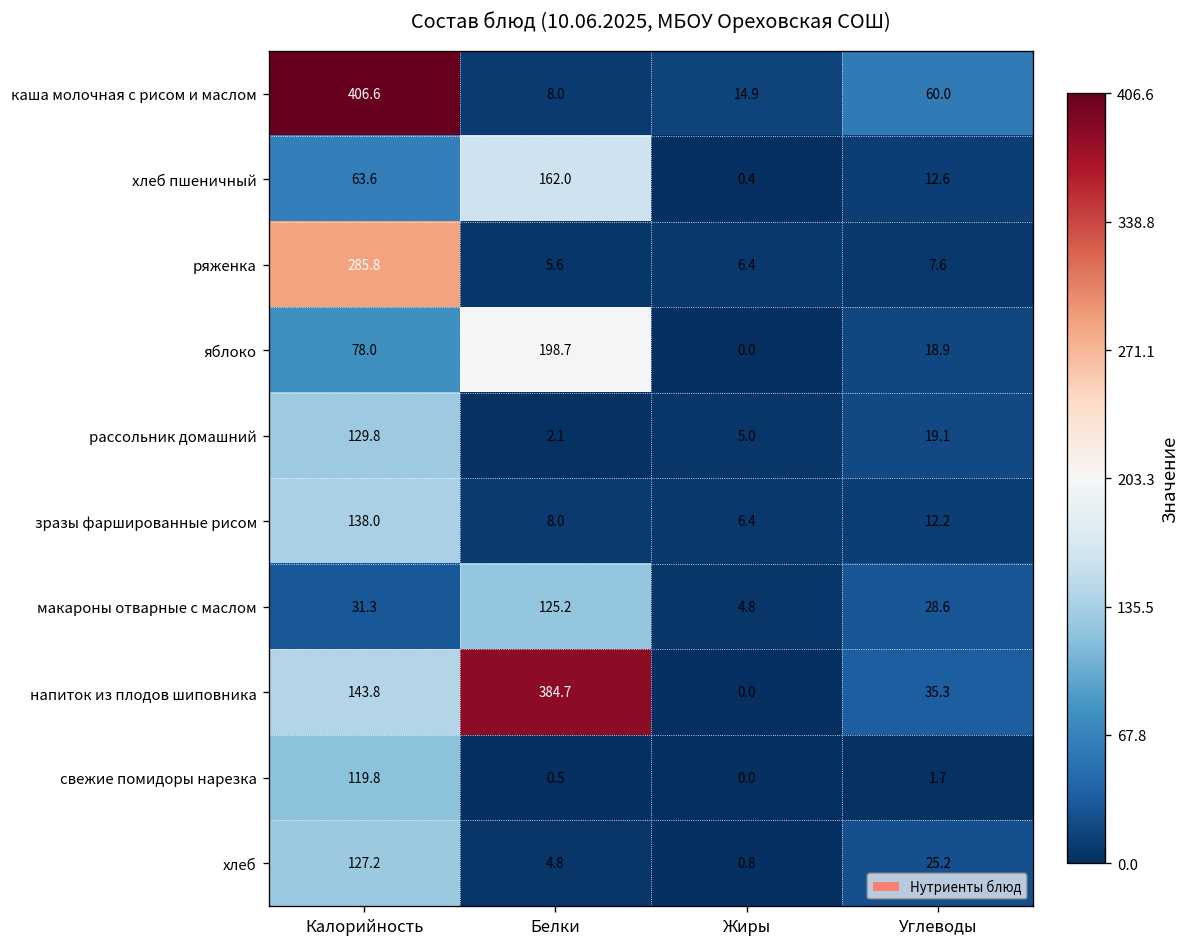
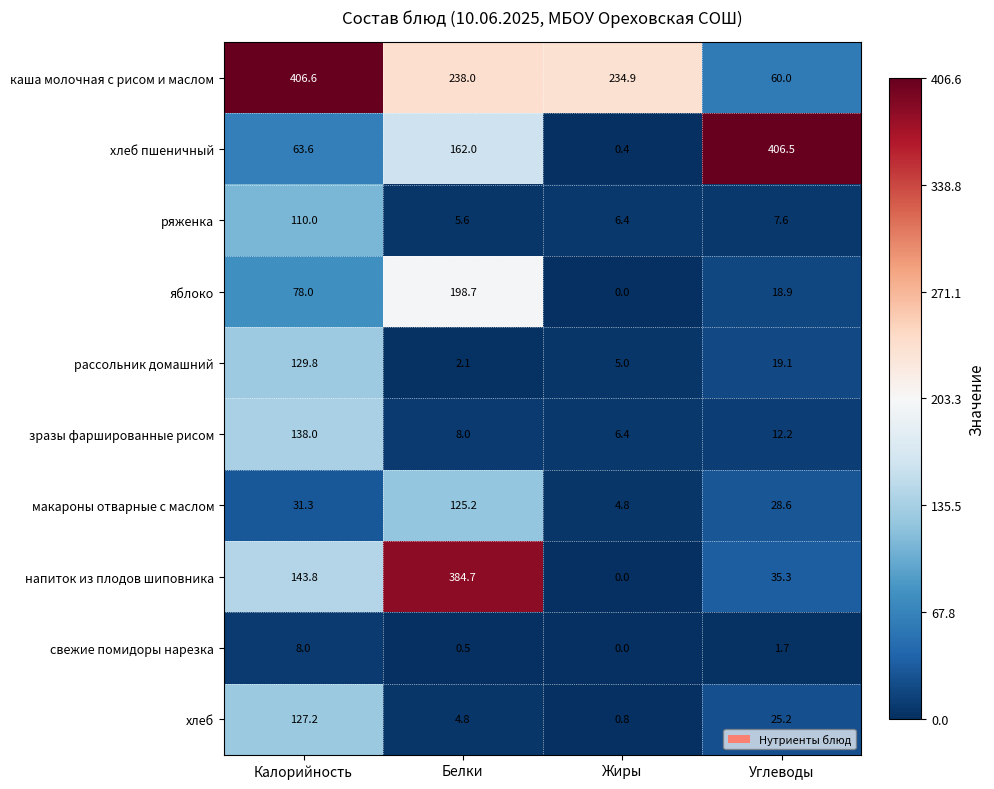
каша молочная с рисом и маслом, Белки: 8.0 -> 238.0
каша молочная с рисом и маслом, Жиры: 14.9 -> 234.9
хлеб пшеничный, Углеводы: 12.6 -> 406.5
ряженка, Калорийность: 285.8 -> 110.0
свежие помидоры нарезка, Калорийность: 119.8 -> 8.0
